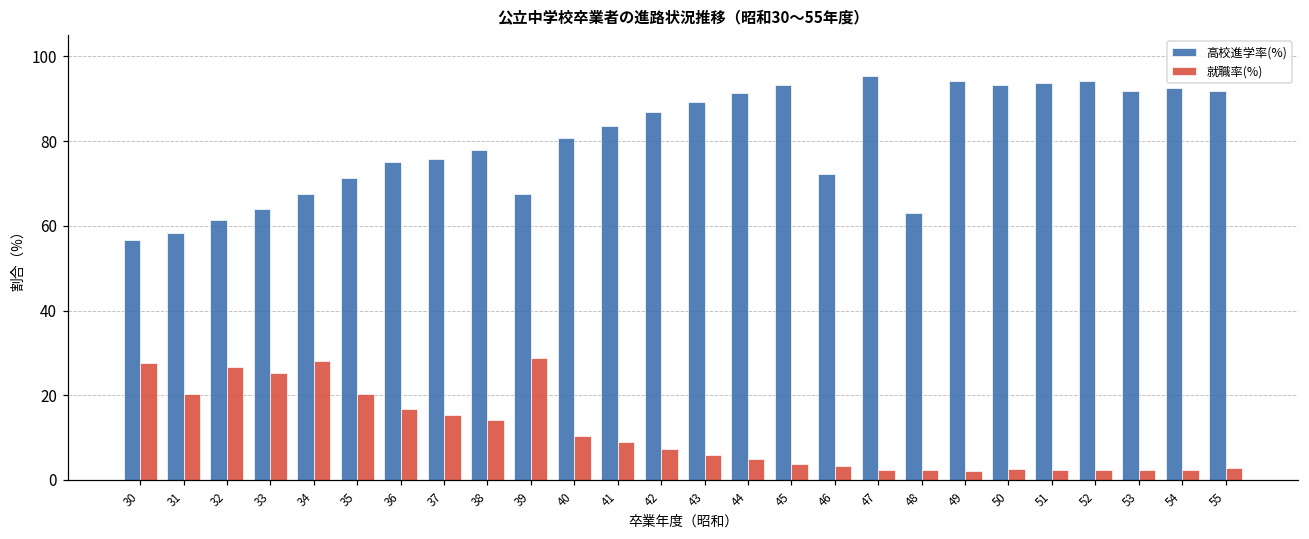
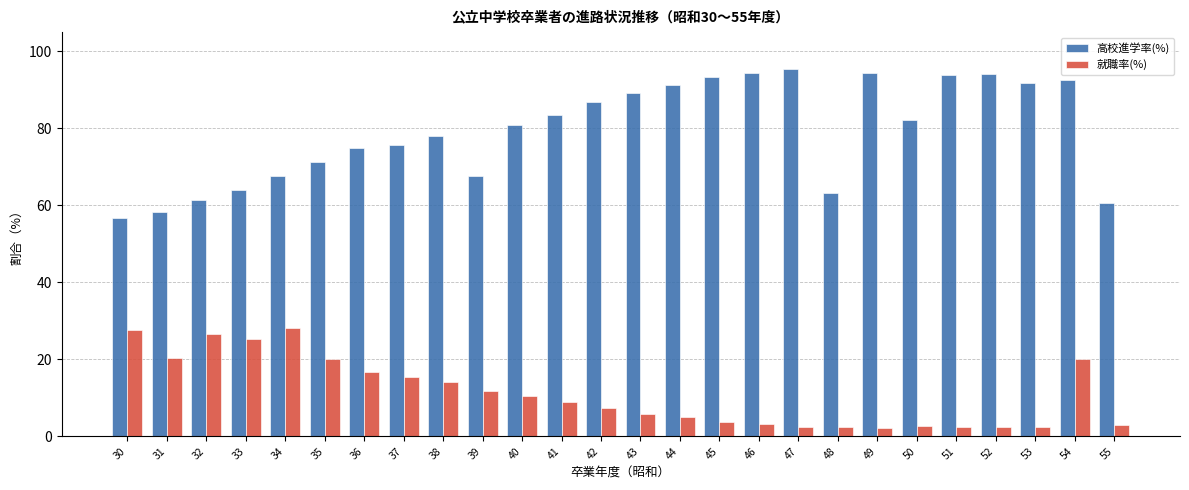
就職率(%), 39: 29 -> 12
高校進学率(%), 46: 72 -> 94
高校進学率(%), 50: 93 -> 82
就職率(%), 54: 2 -> 20
高校進学率(%), 55: 92 -> 61
